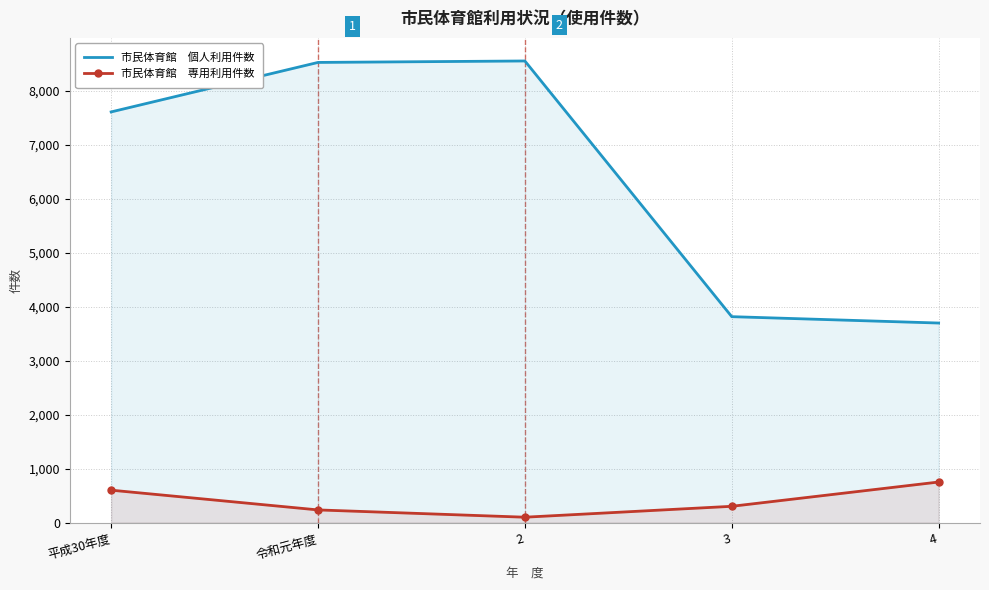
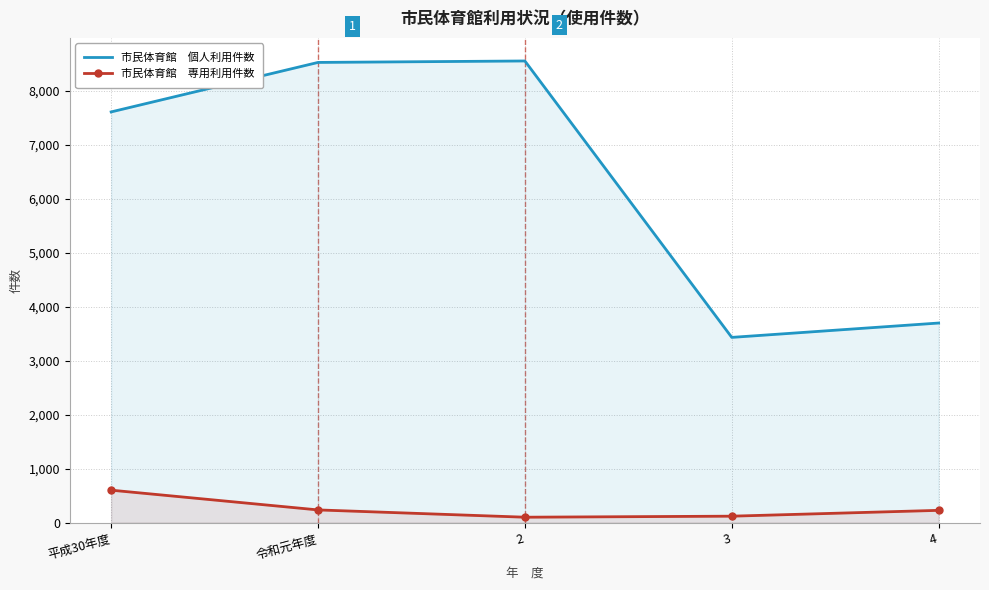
市民体育館 個人利用件数, 3: 3,800 -> 3,400
市民体育館 専用利用件数, 3: 300 -> 100
市民体育館 専用利用件数, 4: 800 -> 200
